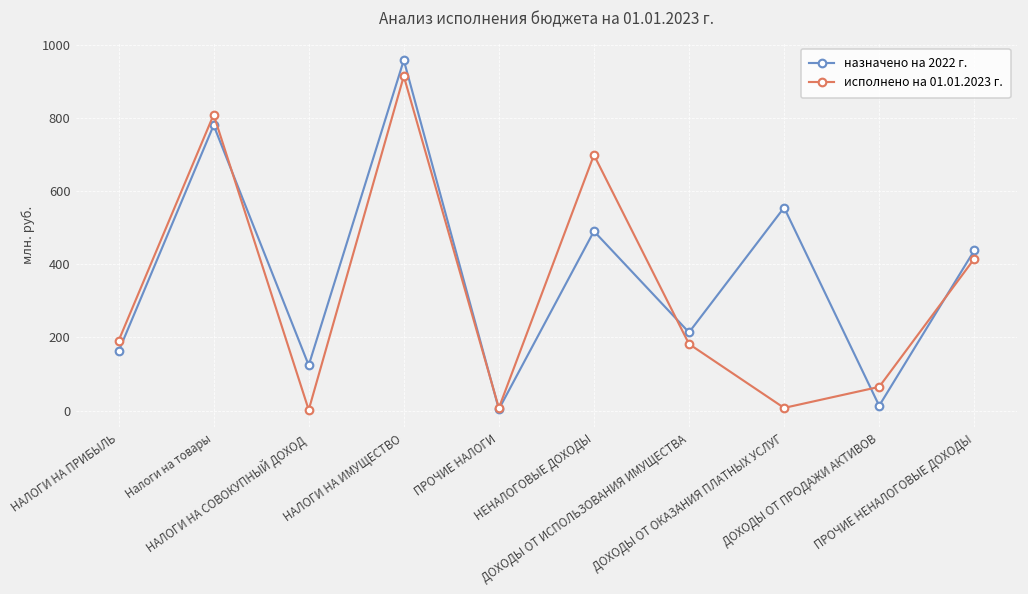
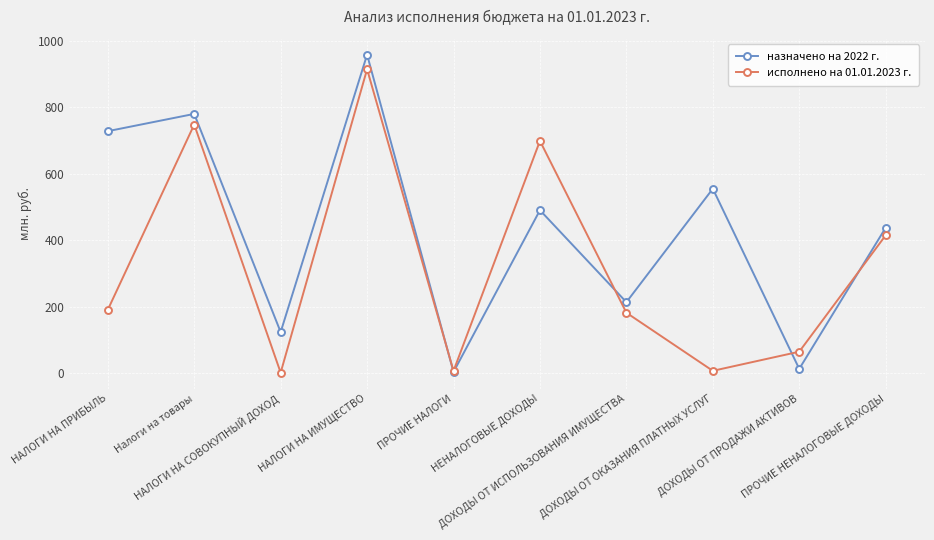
назначено на 2022 г., НАЛОГИ НА ПРИБЫЛЬ: 160 -> 730
исполнено на 01.01.2023 г., Налоги на товары: 810 -> 750
